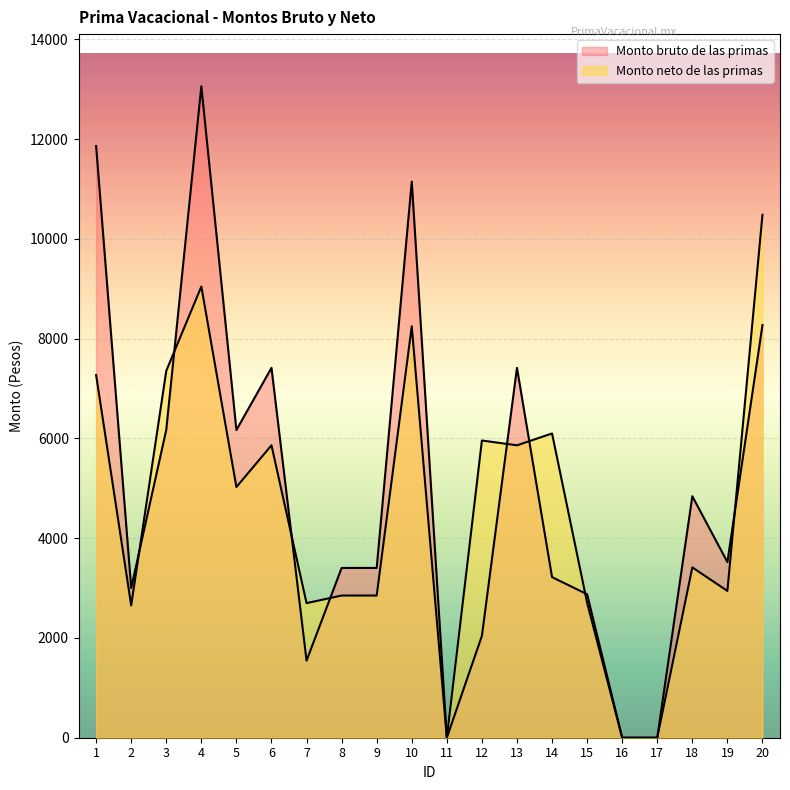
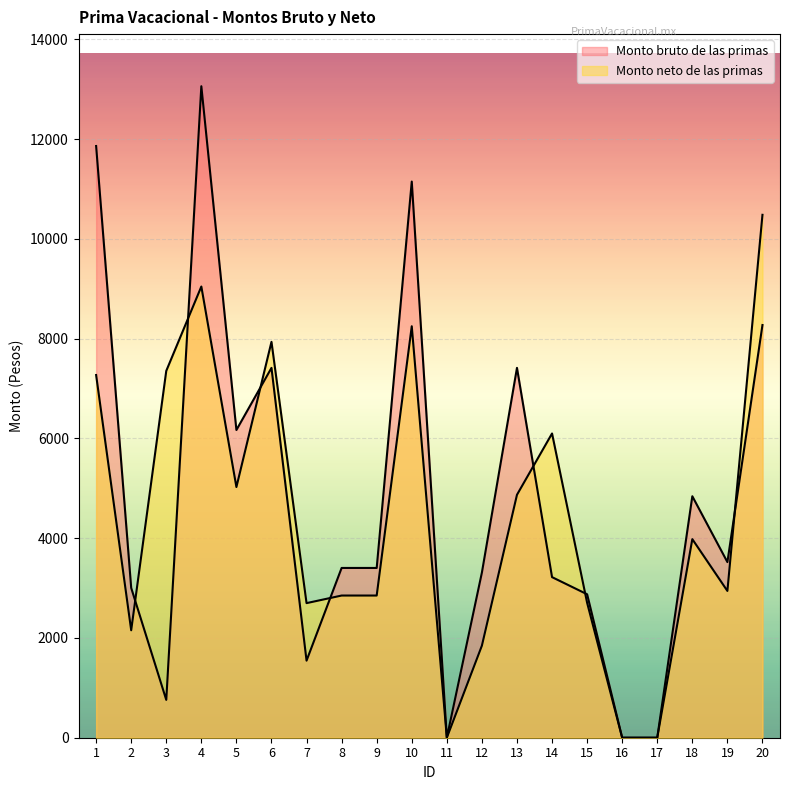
Monto neto de las primas, 2: 2700 -> 2200
Monto bruto de las primas, 3: 6200 -> 800
Monto neto de las primas, 6: 5900 -> 7900
Monto bruto de las primas, 12: 2000 -> 3300
Monto neto de las primas, 12: 6000 -> 1800
Monto neto de las primas, 13: 5900 -> 4900
Monto neto de las primas, 18: 3400 -> 4000
